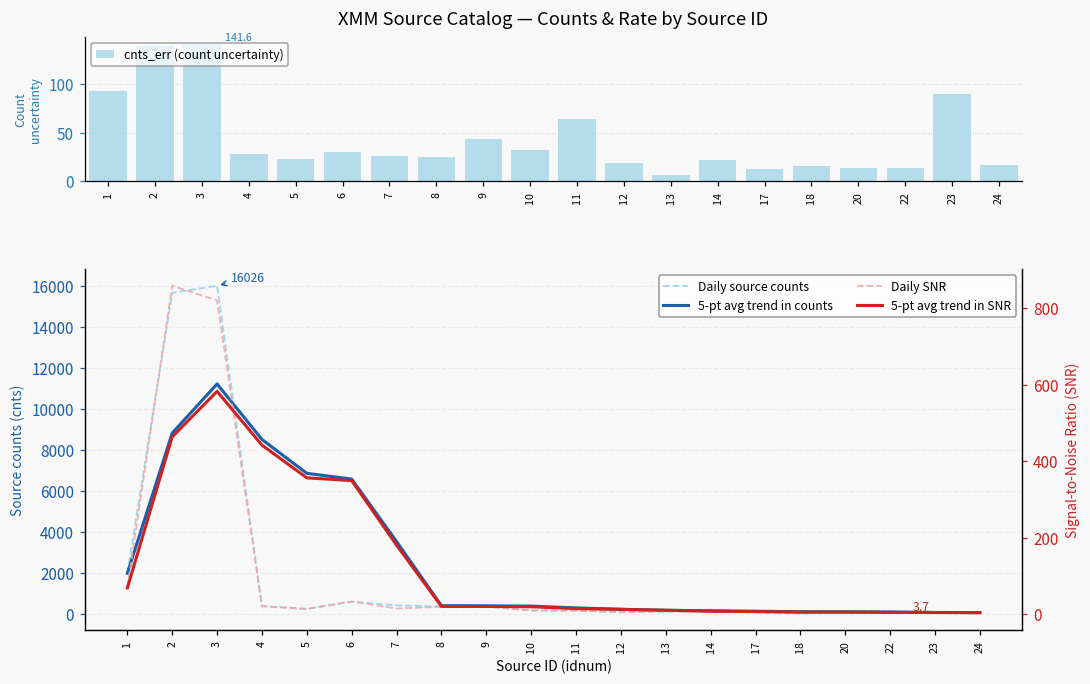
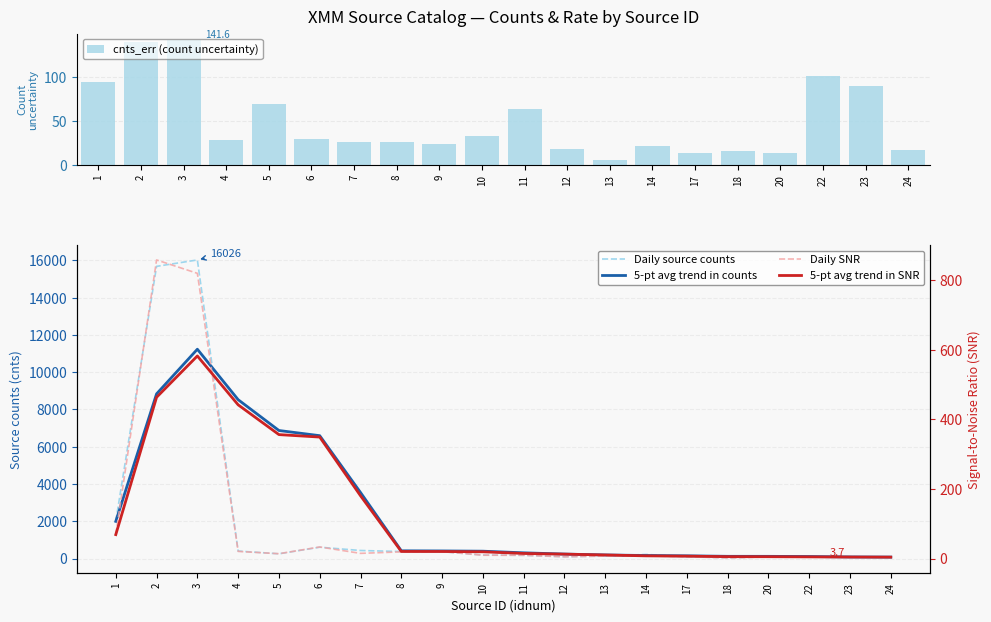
XMM Source Catalog — Counts & Rate by Source ID, 5: 20 -> 70
XMM Source Catalog — Counts & Rate by Source ID, 9: 40 -> 20
XMM Source Catalog — Counts & Rate by Source ID, 22: 10 -> 100
